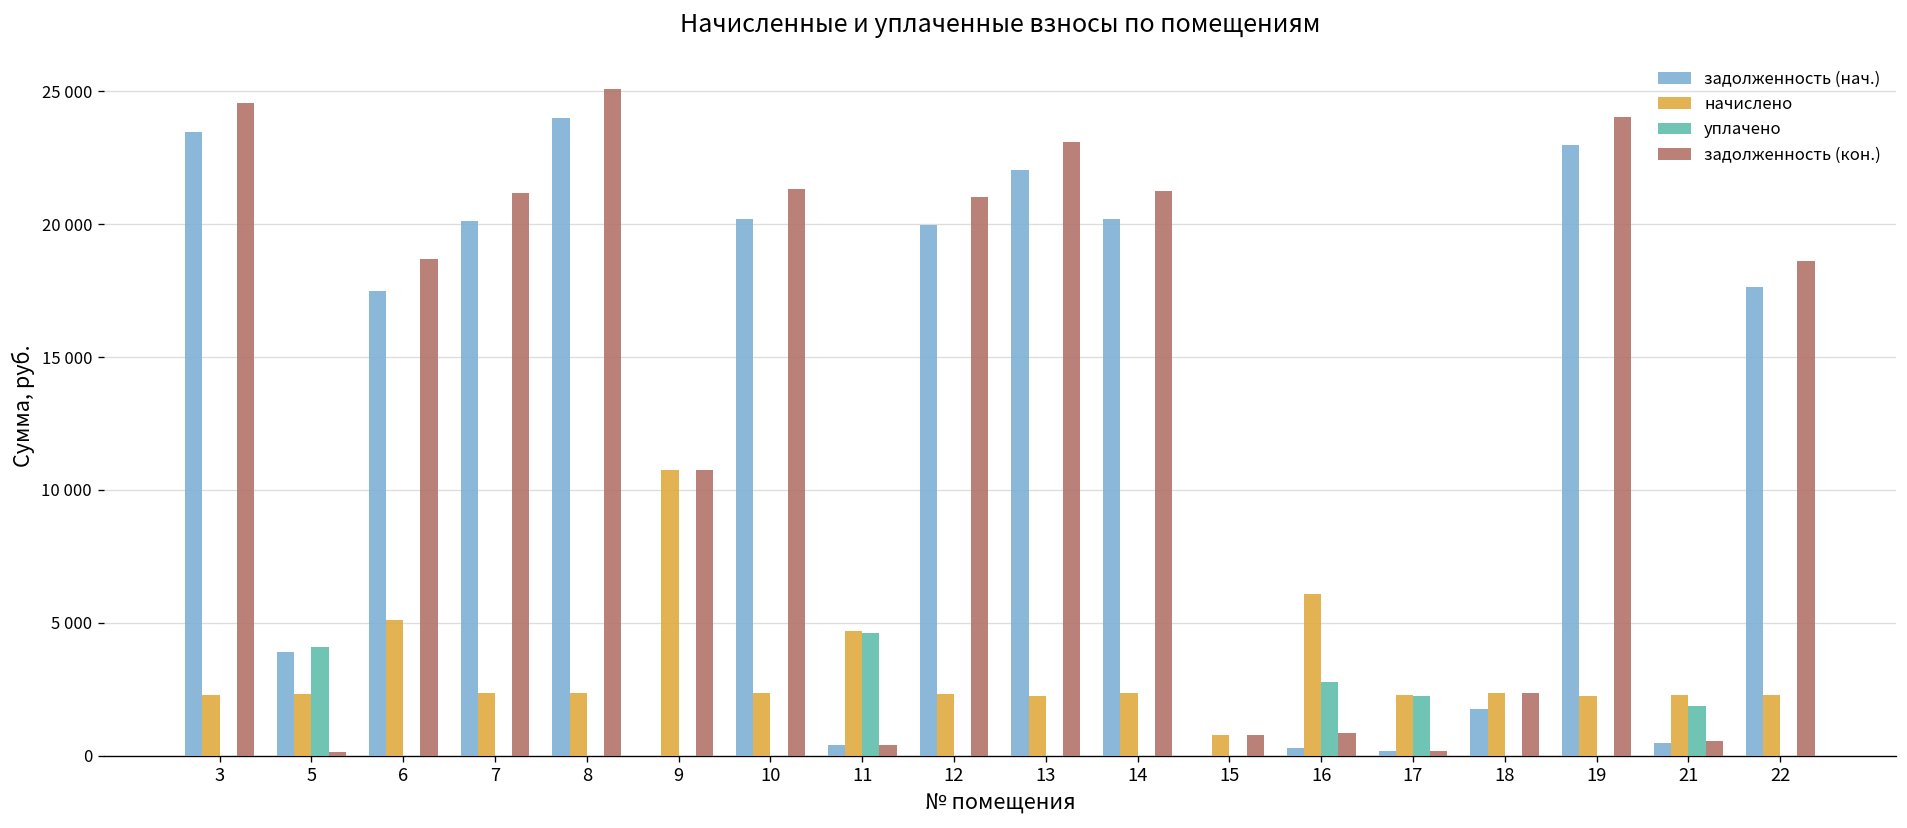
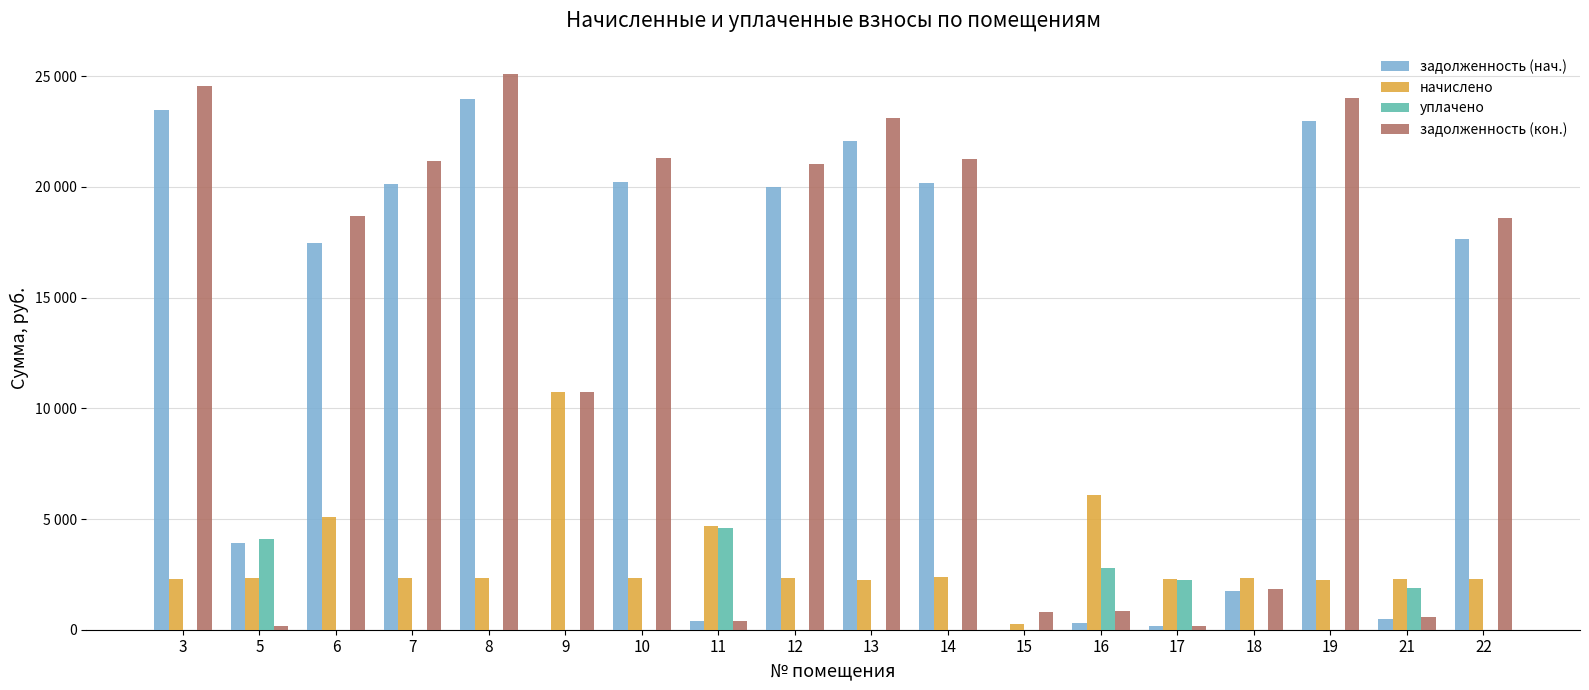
начислено, 15: 800 -> 200
задолженность (кон.), 18: 2400 -> 1800
